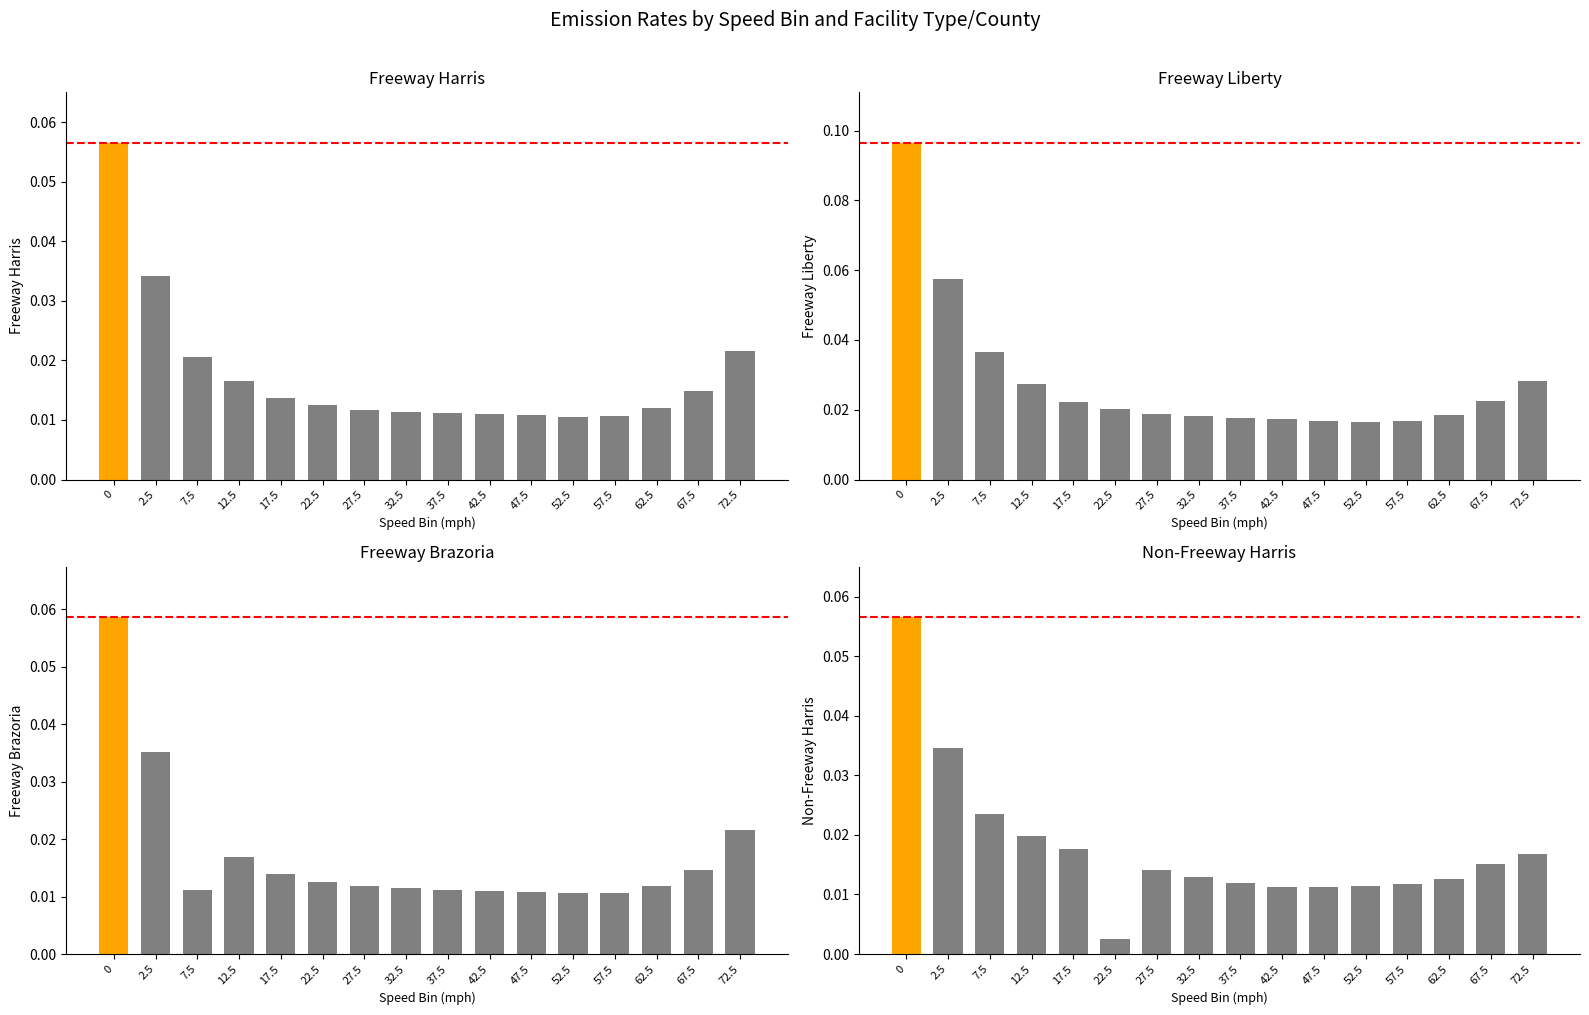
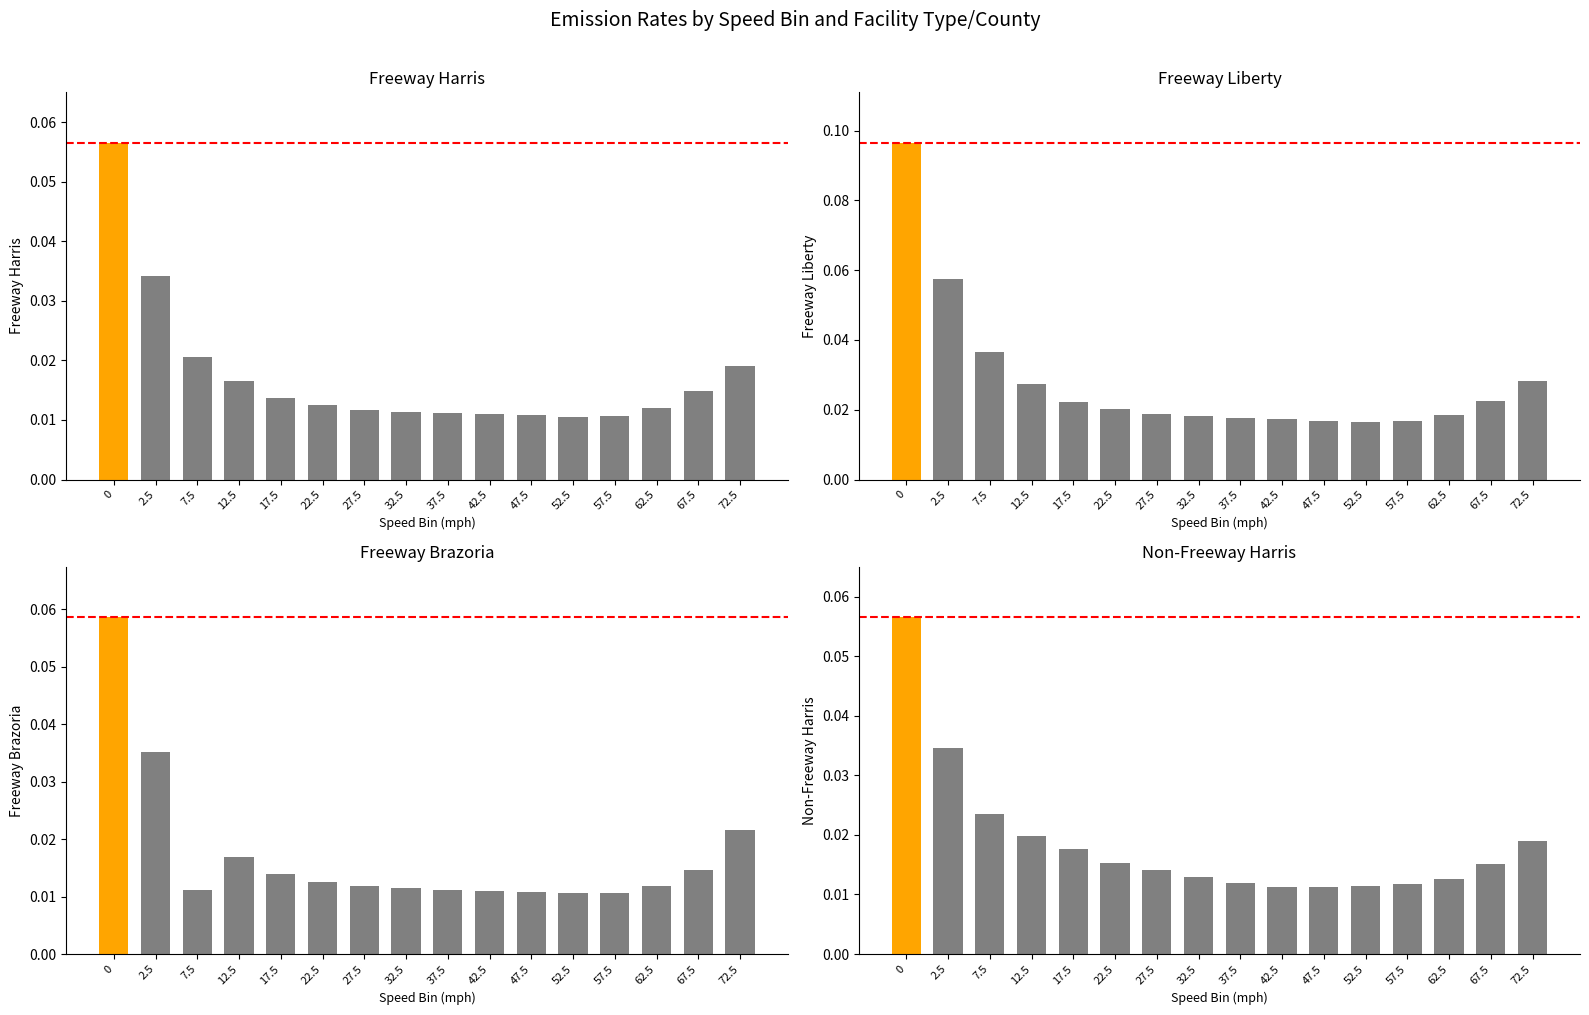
Freeway Harris, 72.5: 0.022 -> 0.019
Non-Freeway Harris, 22.5: 0.002 -> 0.015
Non-Freeway Harris, 72.5: 0.017 -> 0.019
